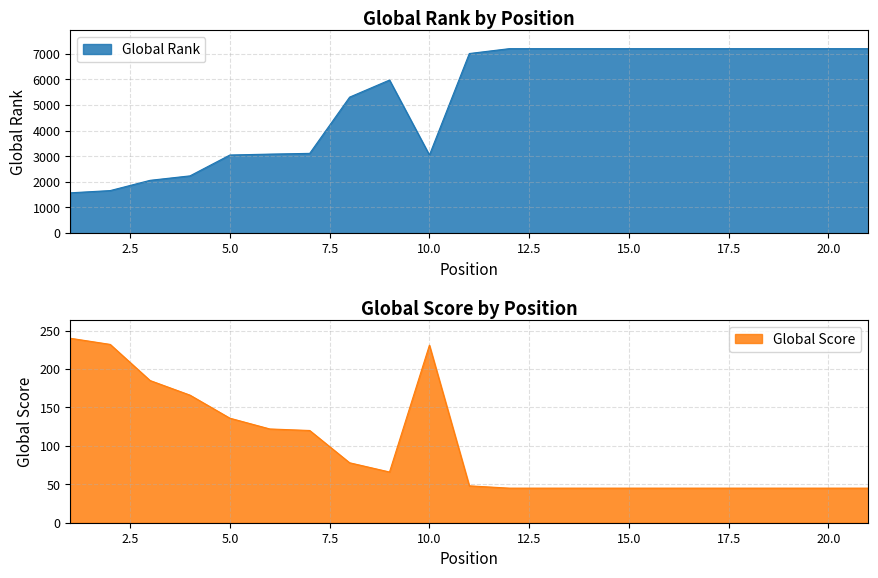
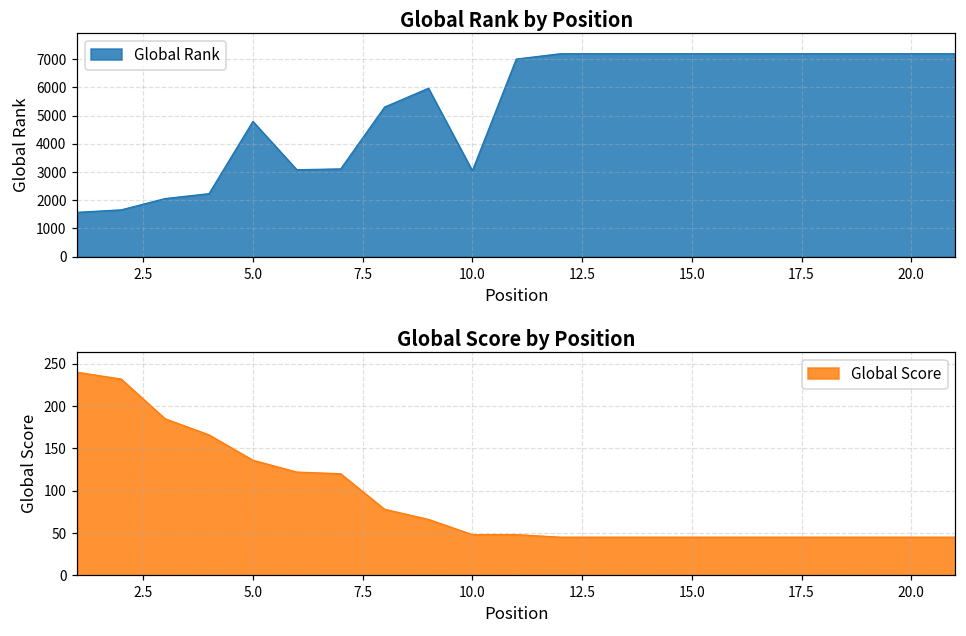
Global Rank by Position, 5.0: 3000 -> 4800
Global Score by Position, 10.0: 230 -> 50
